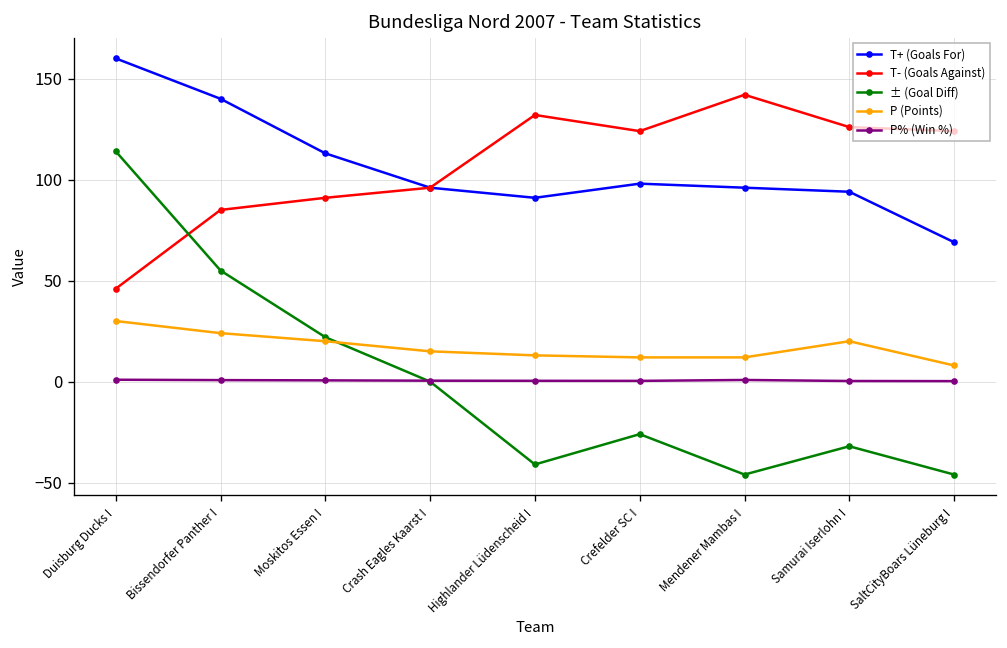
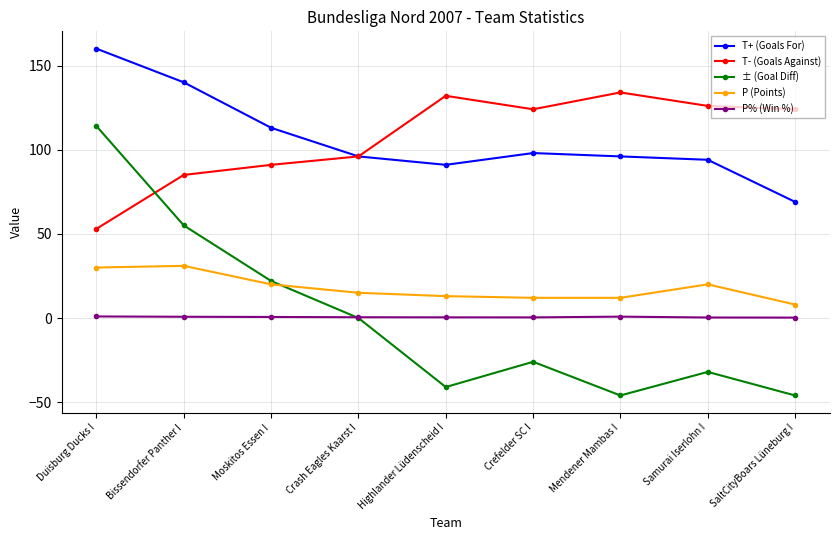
T- (Goals Against), Duisburg Ducks I: 46 -> 53
P (Points), Bissendorfer Panther I: 24 -> 31
T- (Goals Against), Mendener Mambas I: 142 -> 134
